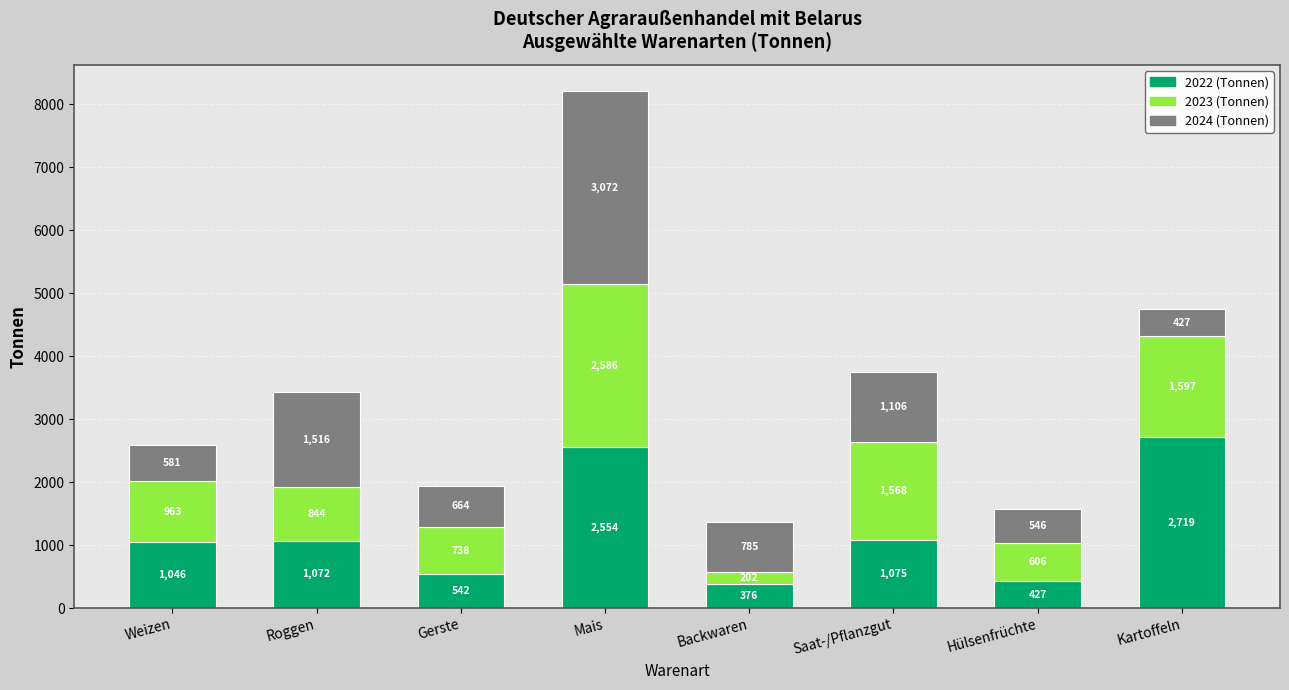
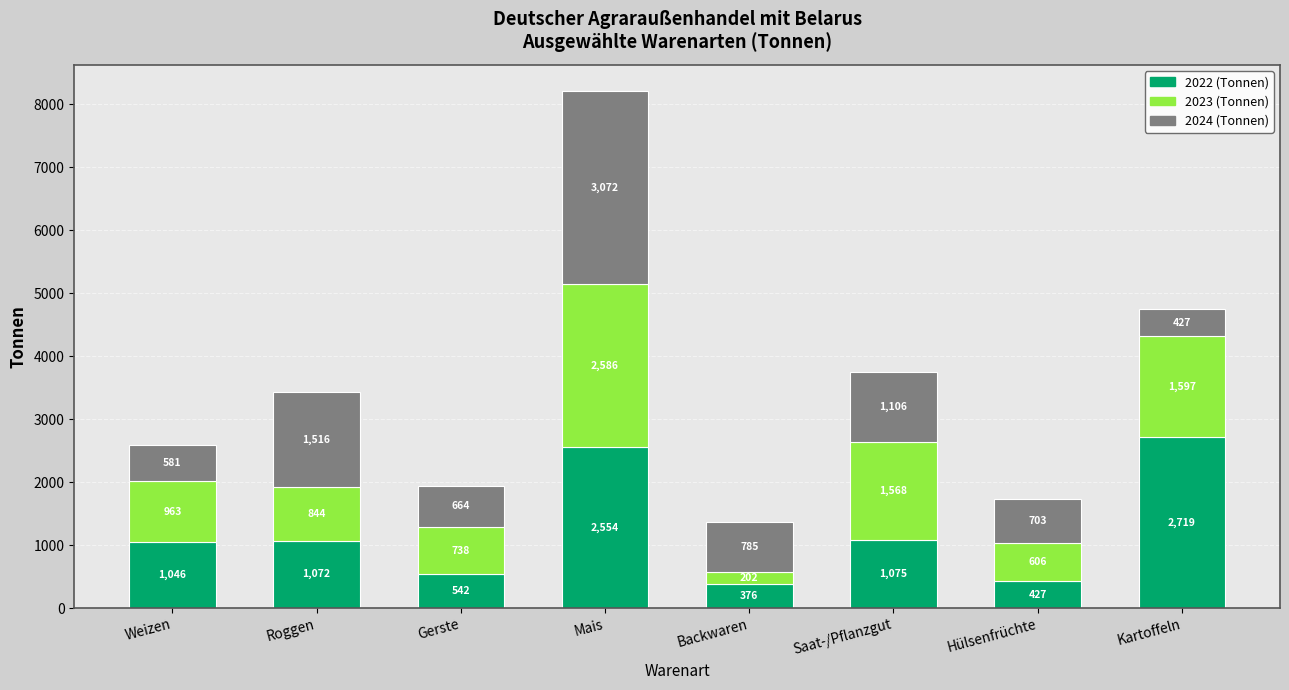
2024 (Tonnen), Hülsenfrüchte: 546 -> 703
